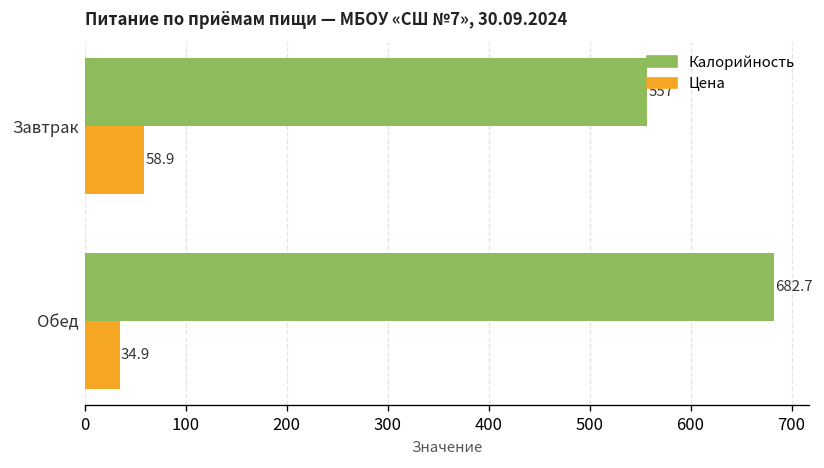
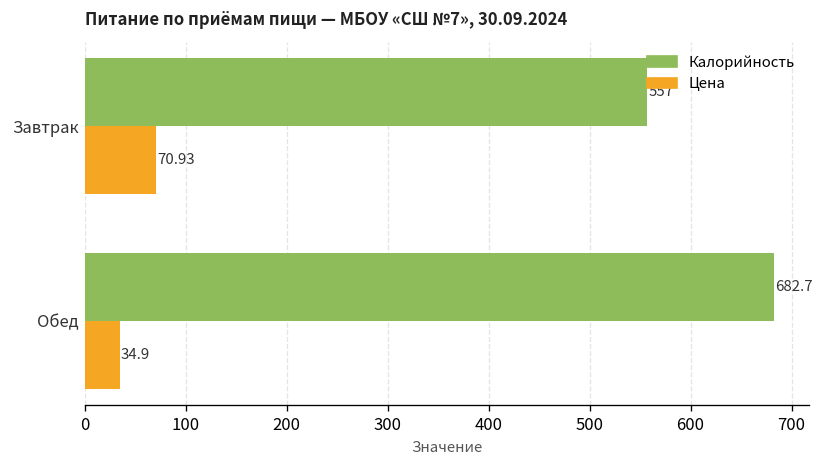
Цена, Завтрак: 58.9 -> 70.93
